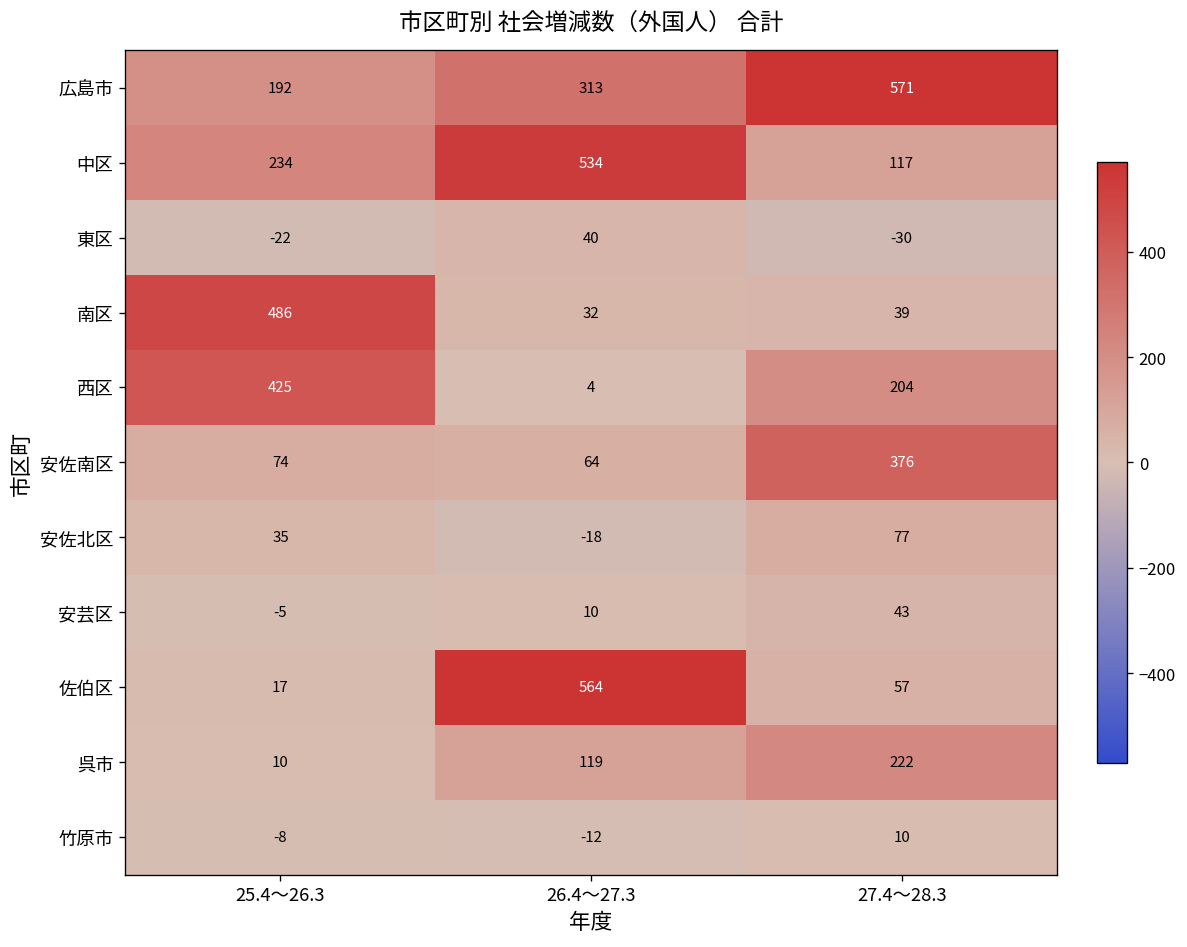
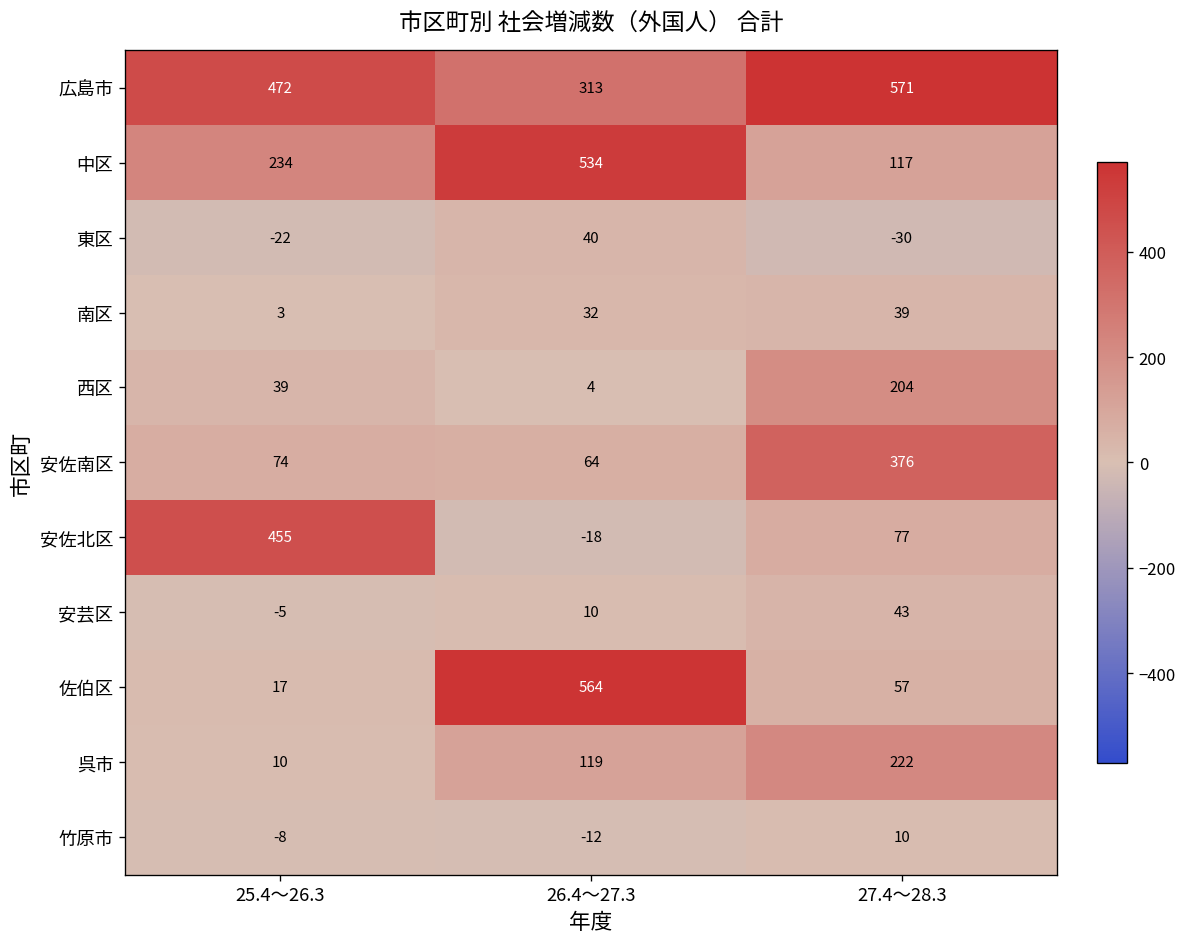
広島市, 25.4～26.3: 192 -> 472
南区, 25.4～26.3: 486 -> 3
西区, 25.4～26.3: 425 -> 39
安佐北区, 25.4～26.3: 35 -> 455
